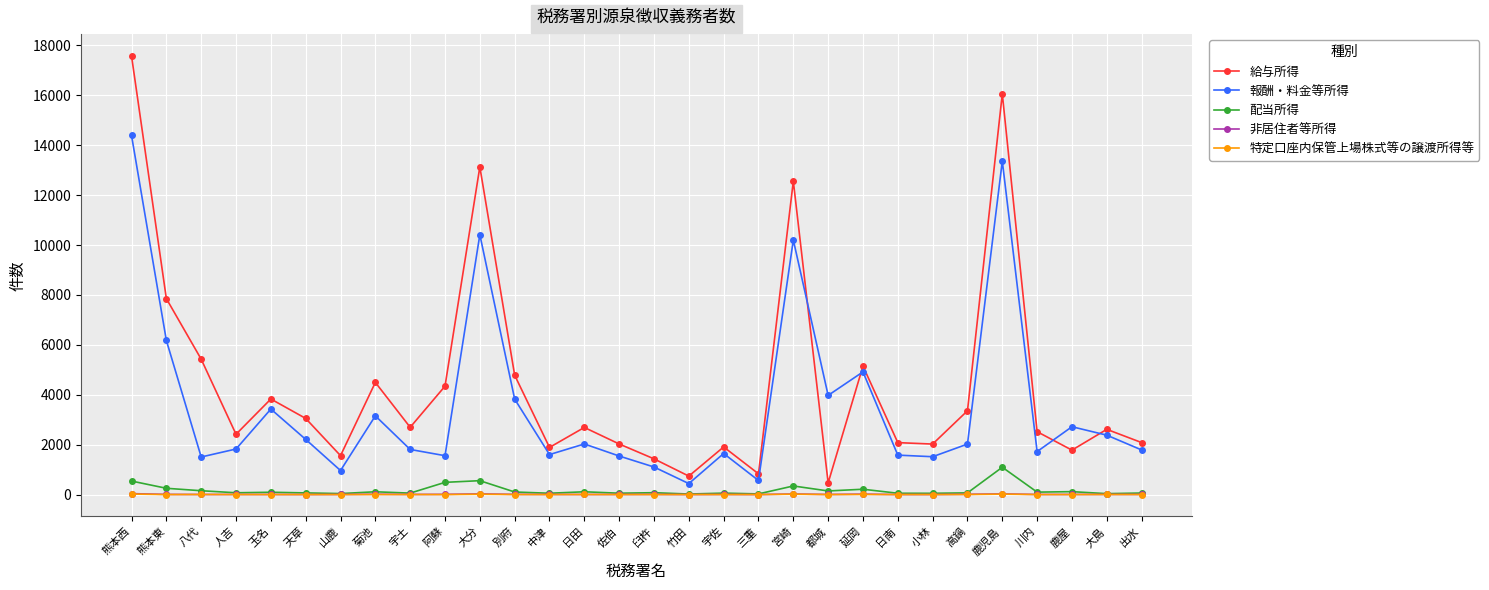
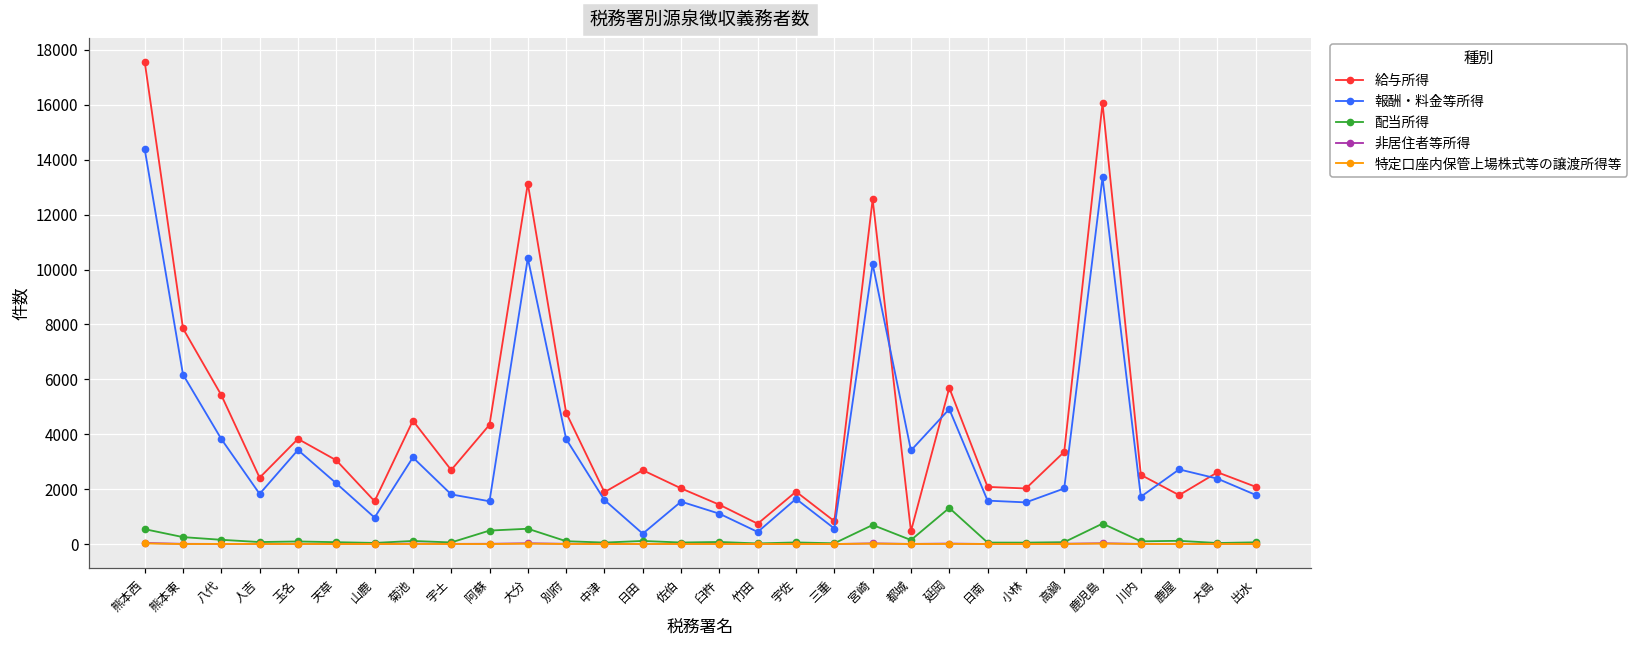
報酬・料金等所得, 八代: 1500 -> 3800
報酬・料金等所得, 日田: 2000 -> 400
配当所得, 宮崎: 300 -> 700
報酬・料金等所得, 都城: 4000 -> 3400
給与所得, 延岡: 5100 -> 5700
配当所得, 延岡: 200 -> 1300
配当所得, 鹿児島: 1100 -> 700
